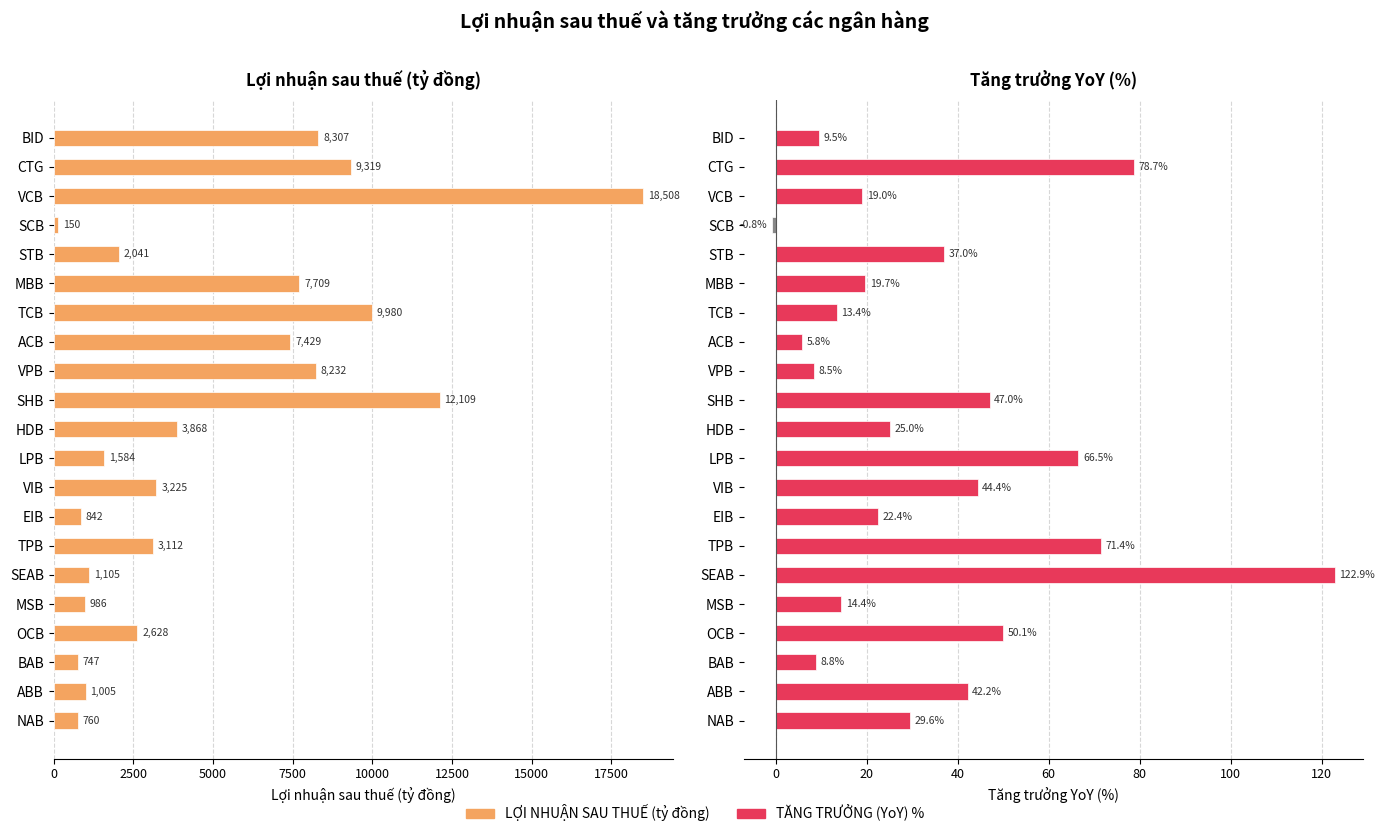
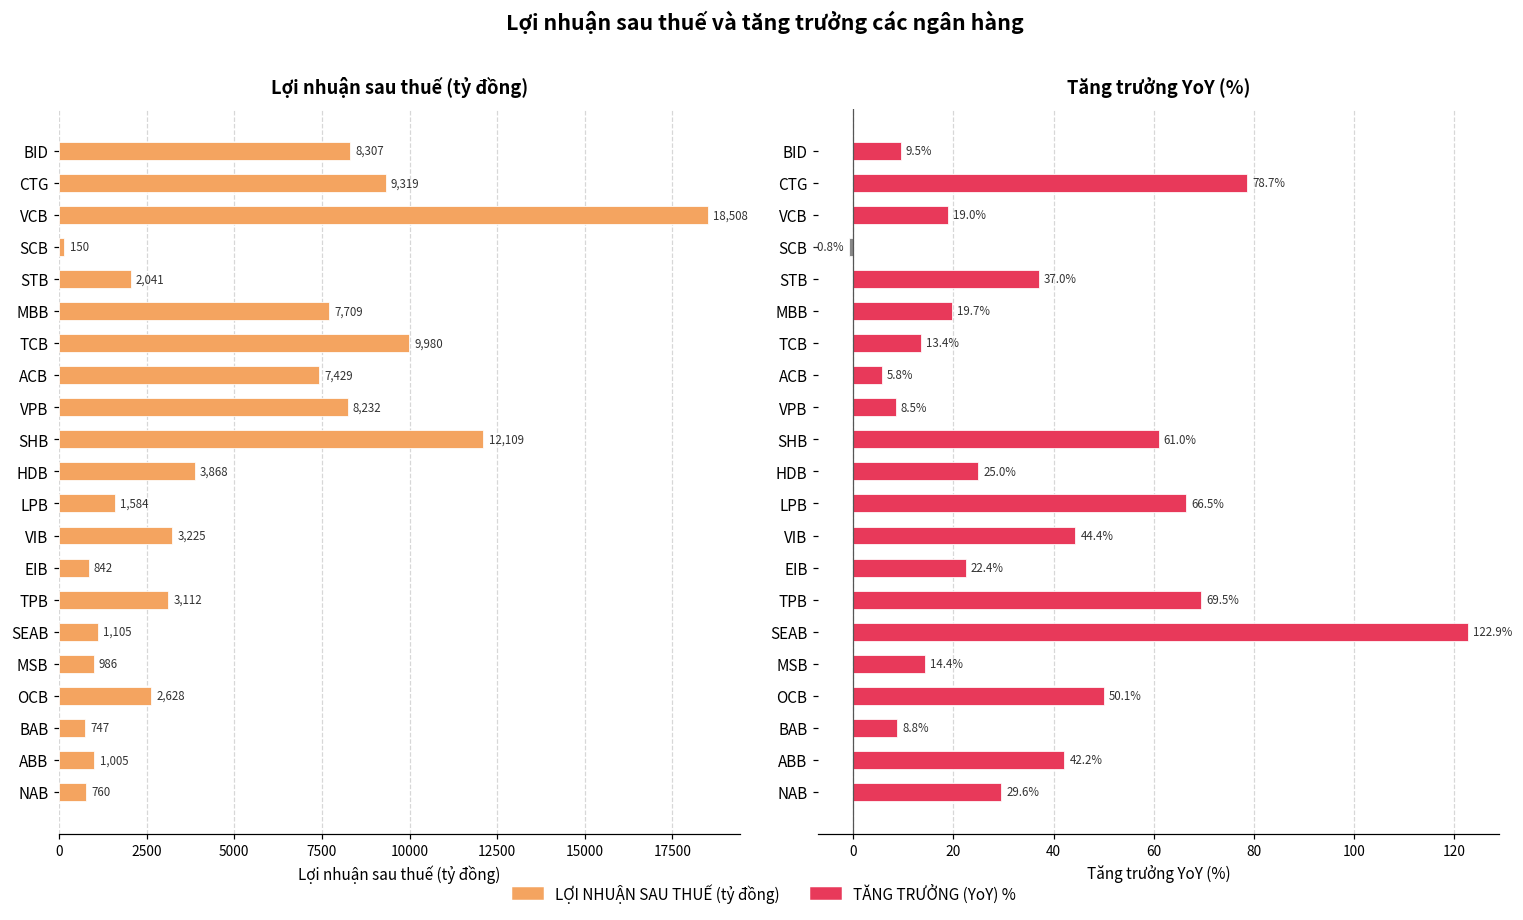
Tăng trưởng YoY (%), SHB: 47.0% -> 61.0%
Tăng trưởng YoY (%), TPB: 71.4% -> 69.5%
